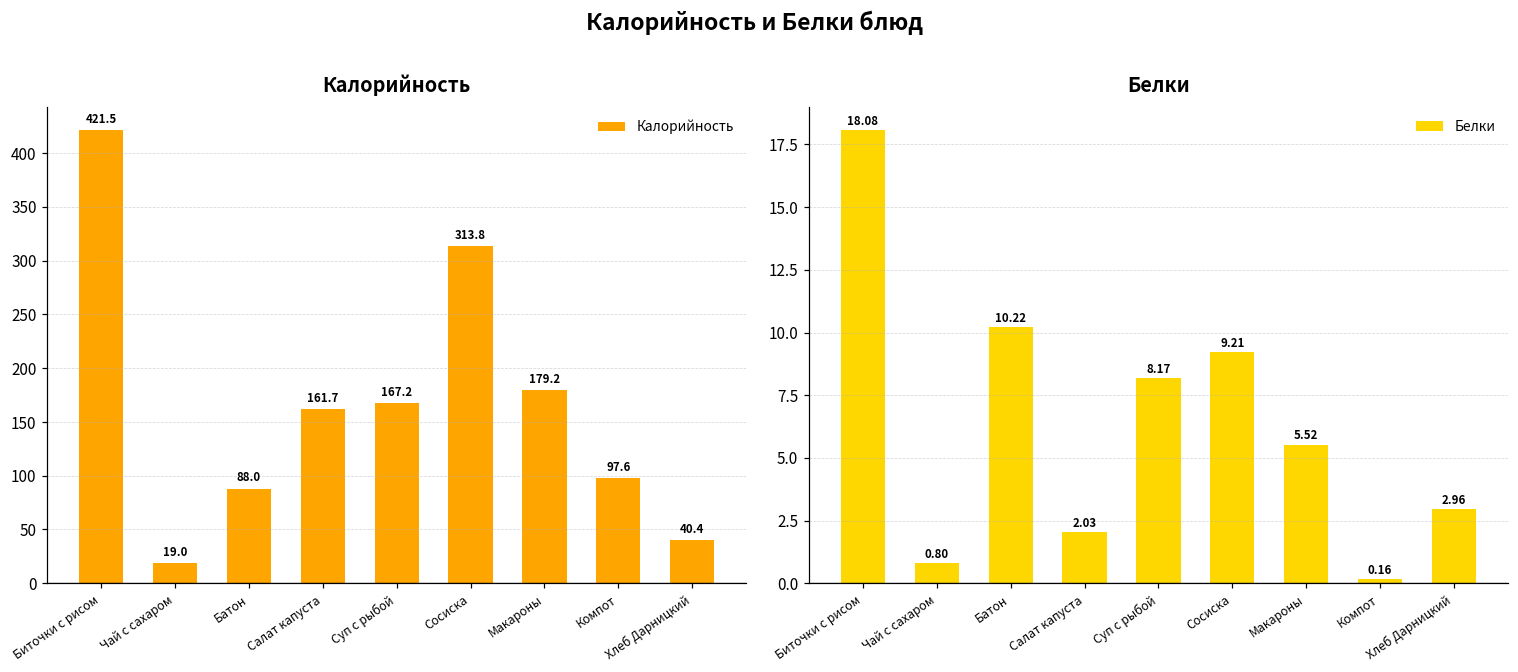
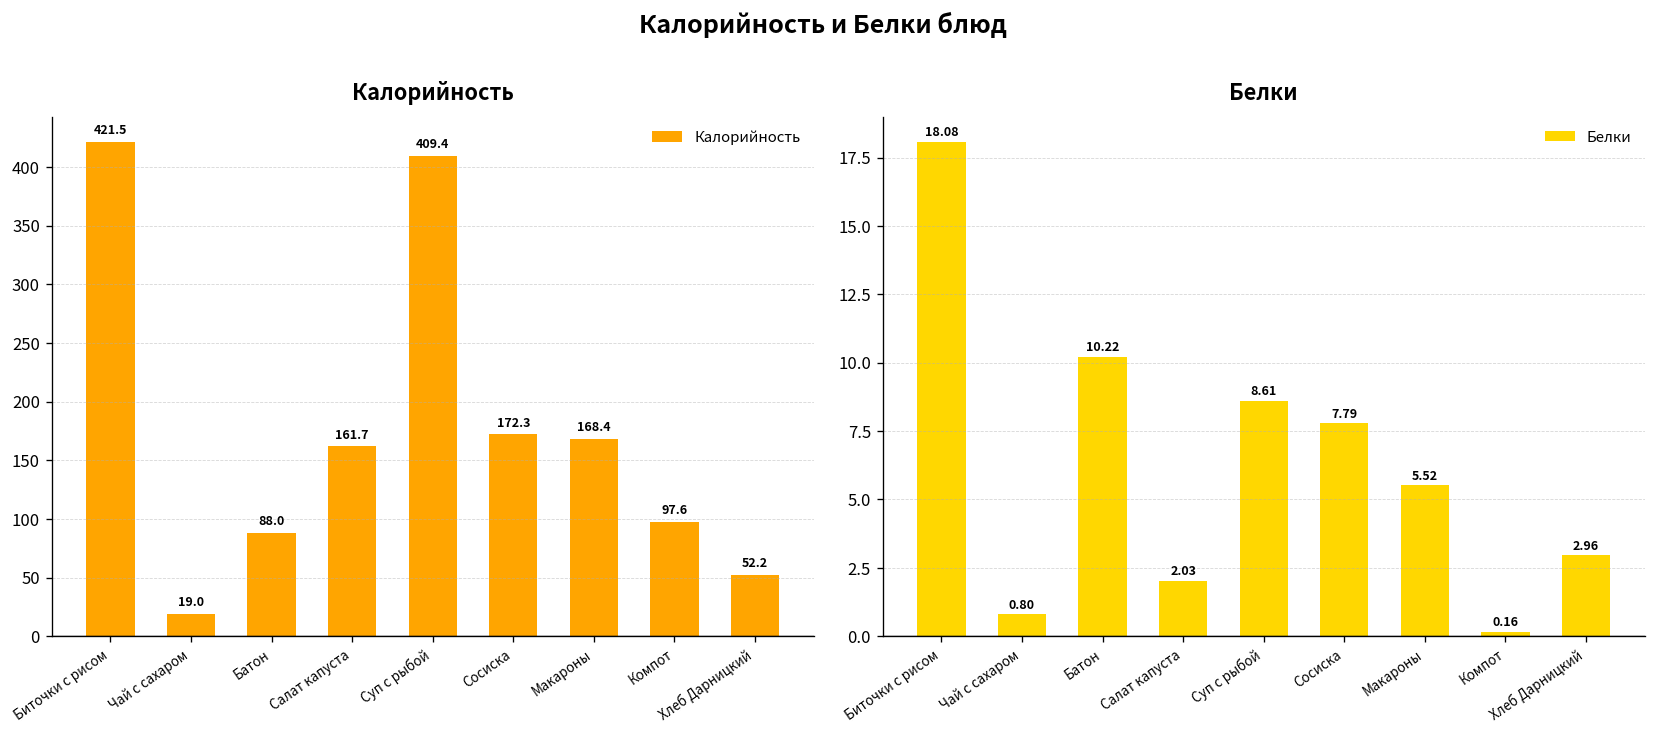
Калорийность, Суп с рыбой: 167.2 -> 409.4
Калорийность, Сосиска: 313.8 -> 172.3
Калорийность, Макароны: 179.2 -> 168.4
Калорийность, Хлеб Дарницкий: 40.4 -> 52.2
Белки, Суп с рыбой: 8.17 -> 8.61
Белки, Сосиска: 9.21 -> 7.79
